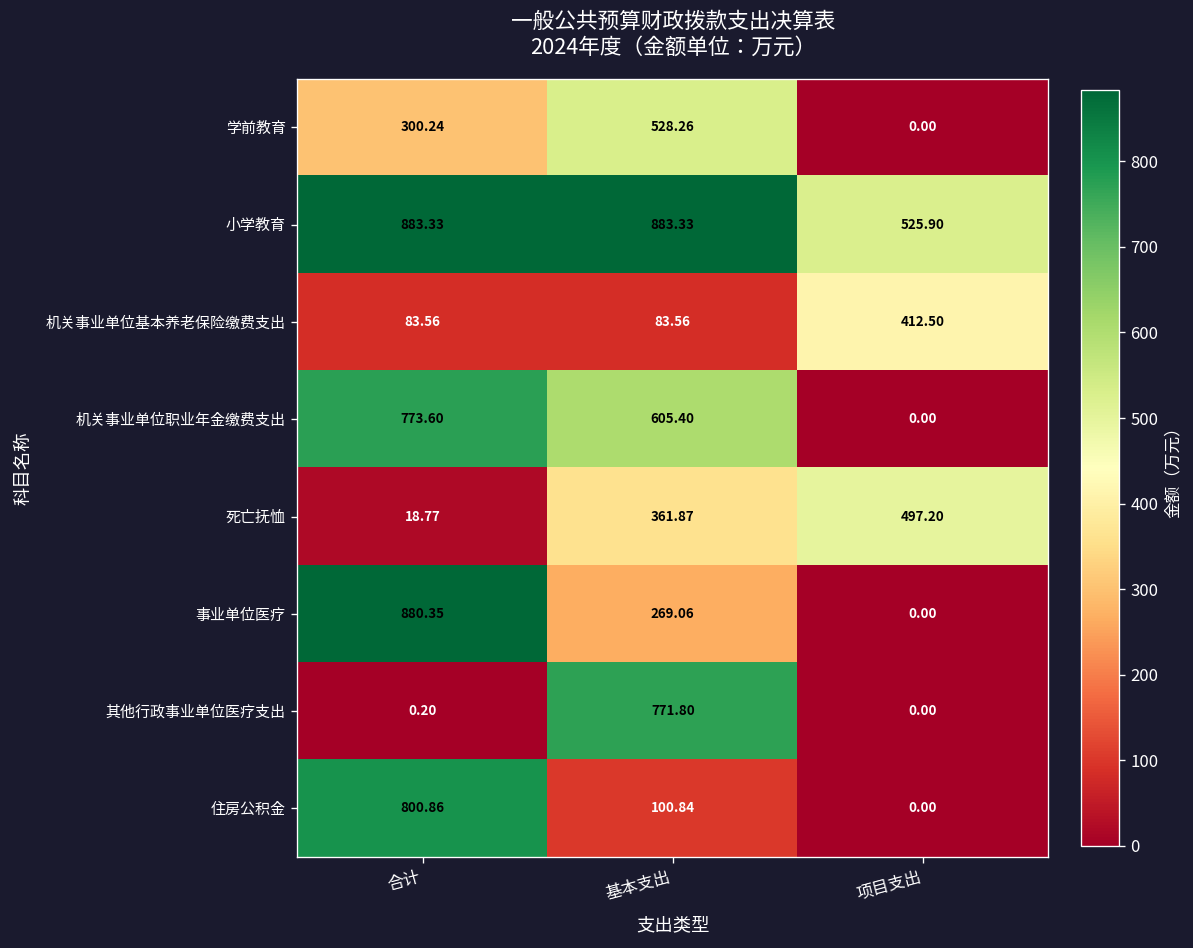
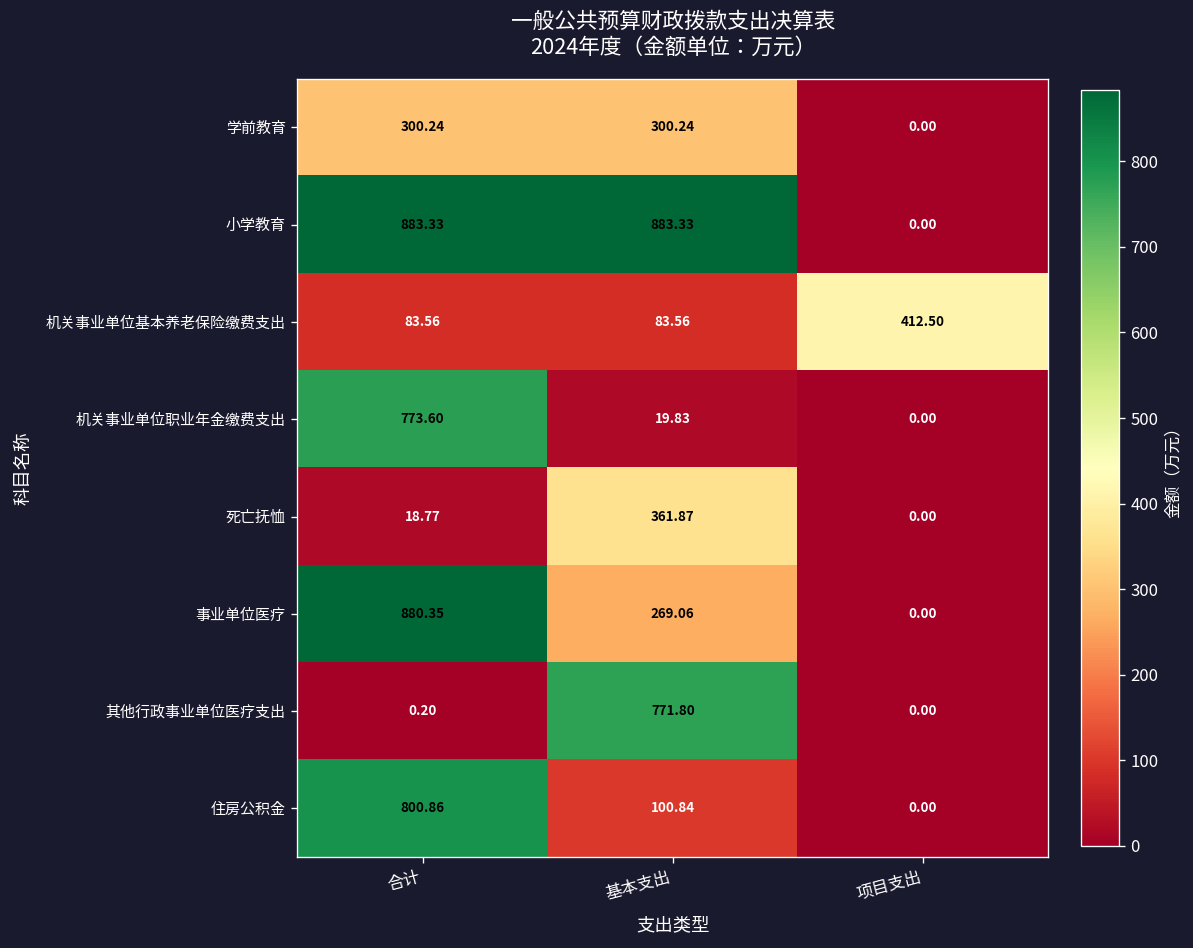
学前教育, 基本支出: 528.26 -> 300.24
小学教育, 项目支出: 525.90 -> 0.00
机关事业单位职业年金缴费支出, 基本支出: 605.40 -> 19.83
死亡抚恤, 项目支出: 497.20 -> 0.00
